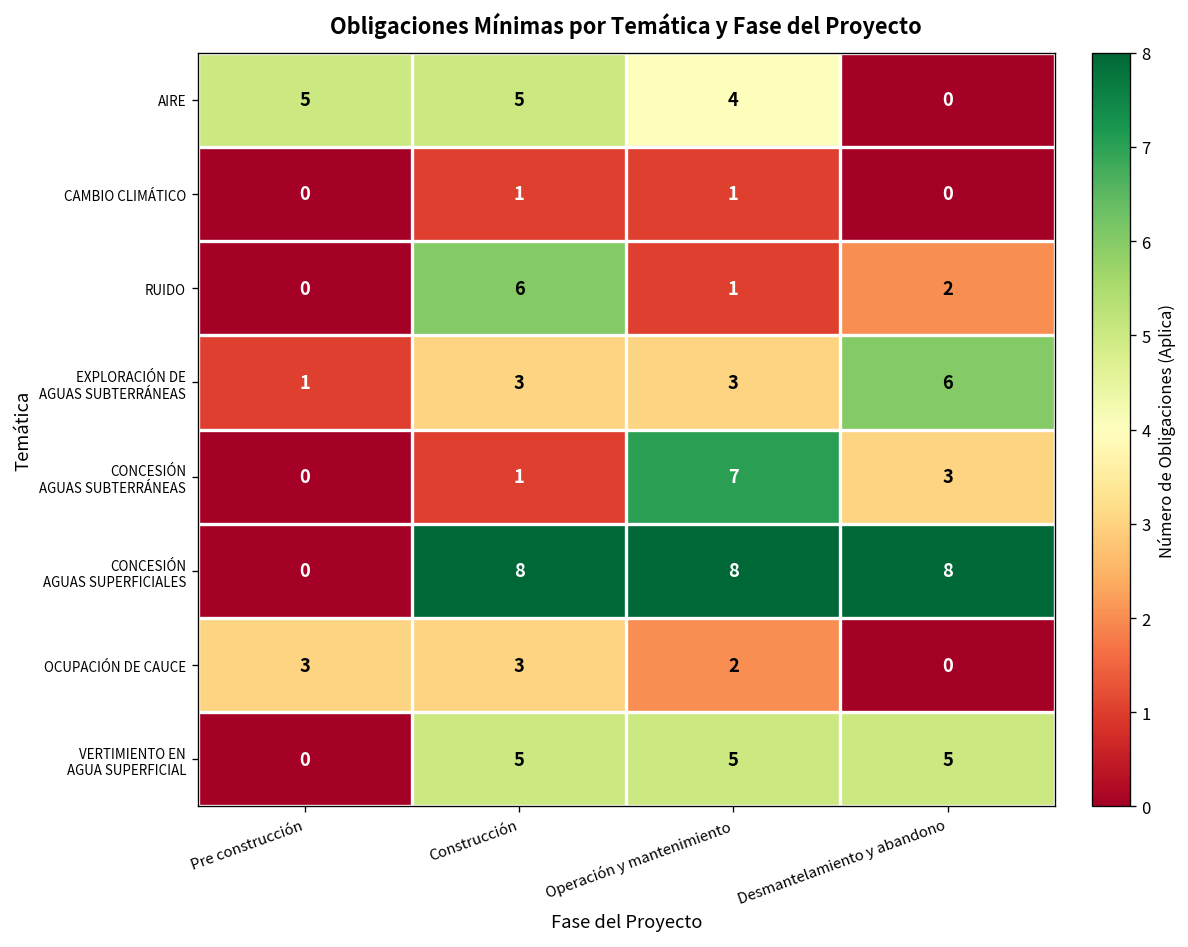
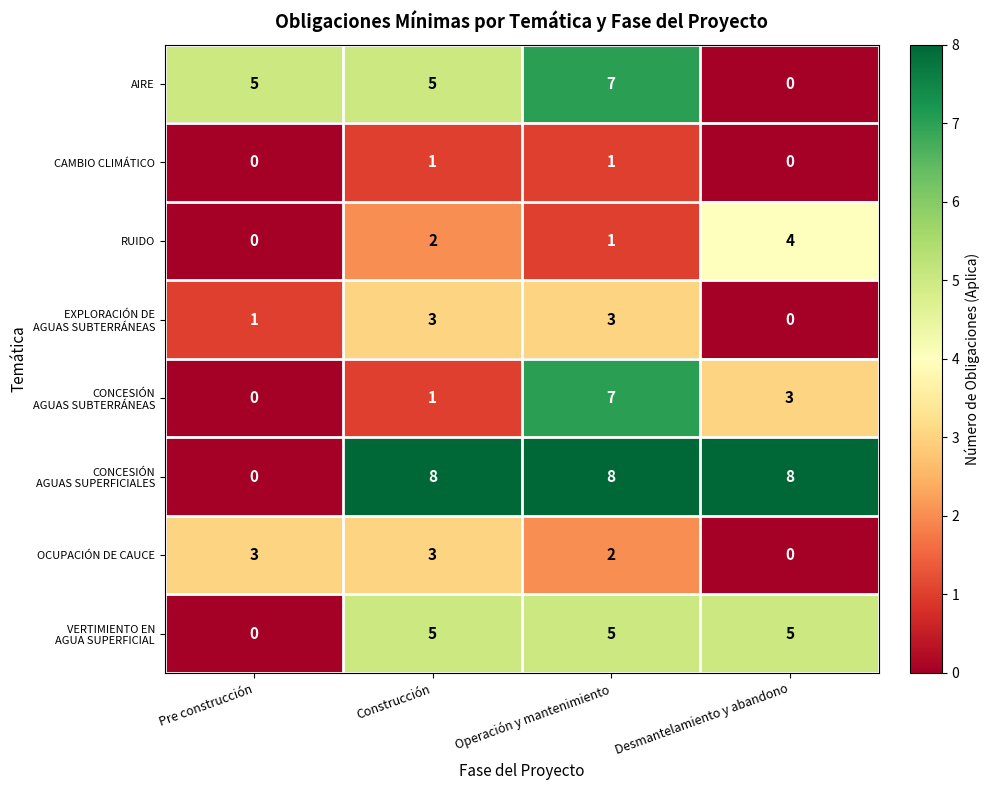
AIRE, Operación y mantenimiento: 4 -> 7
RUIDO, Construcción: 6 -> 2
RUIDO, Desmantelamiento y abandono: 2 -> 4
EXPLORACIÓN DE AGUAS SUBTERRÁNEAS, Desmantelamiento y abandono: 6 -> 0
